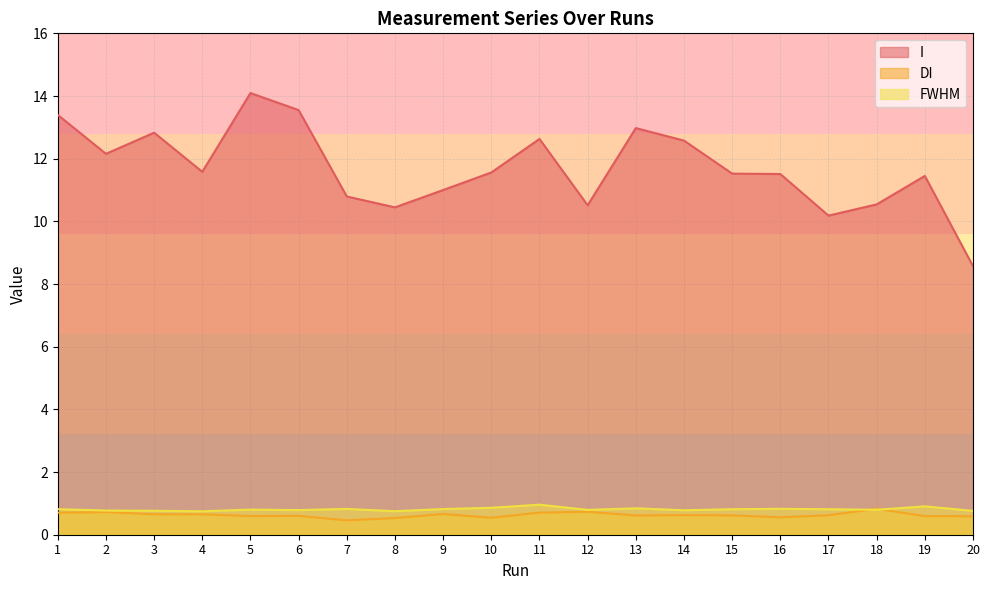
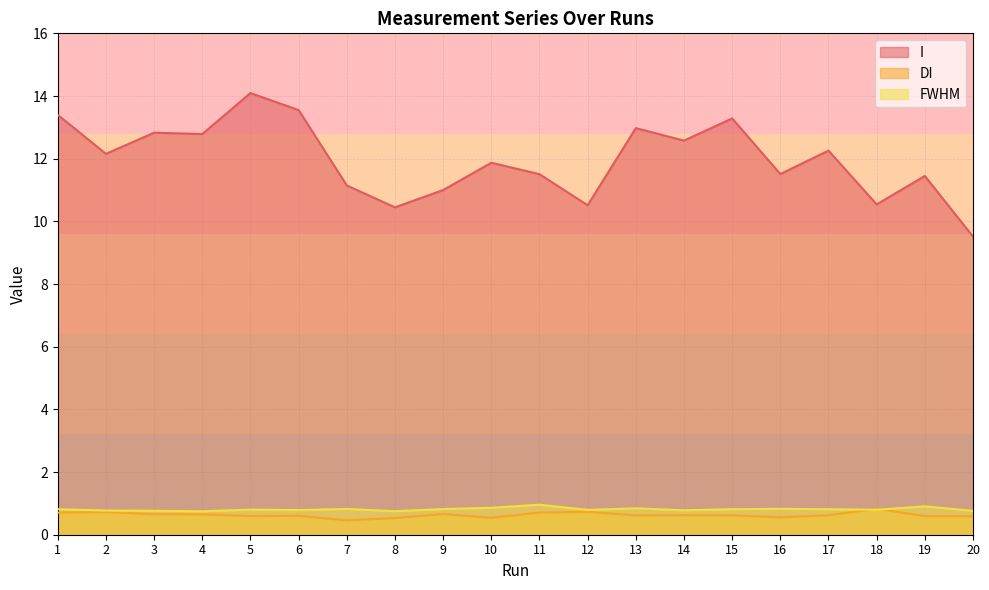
I, 4: 11.6 -> 12.8
I, 7: 10.8 -> 11.1
I, 10: 11.6 -> 11.9
I, 11: 12.6 -> 11.5
I, 15: 11.5 -> 13.3
I, 17: 10.2 -> 12.3
I, 20: 8.6 -> 9.5
